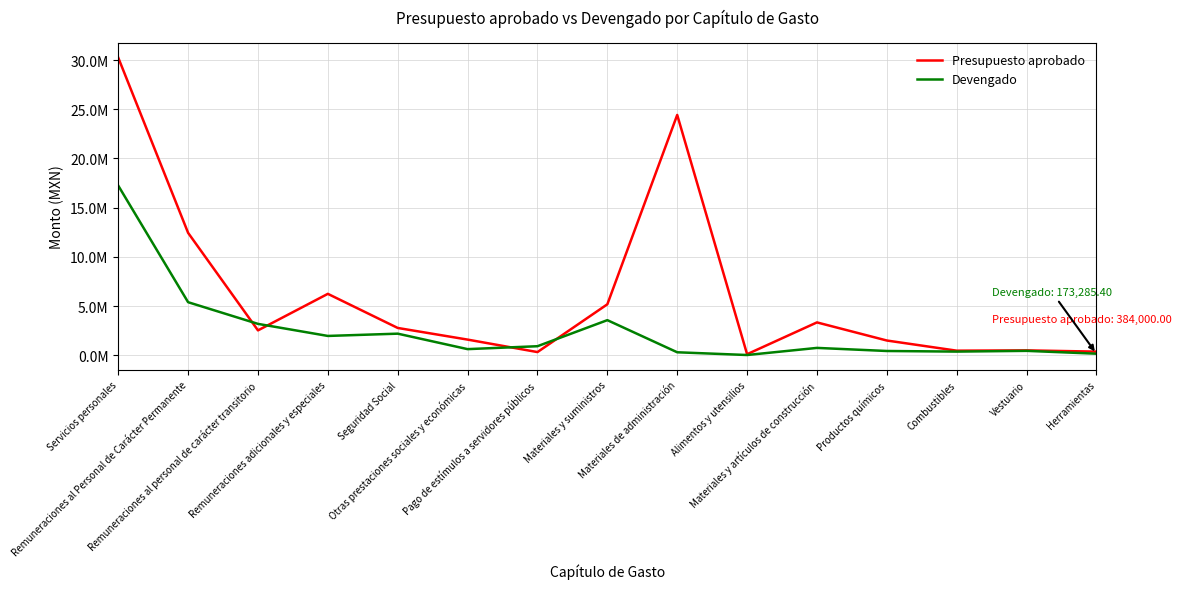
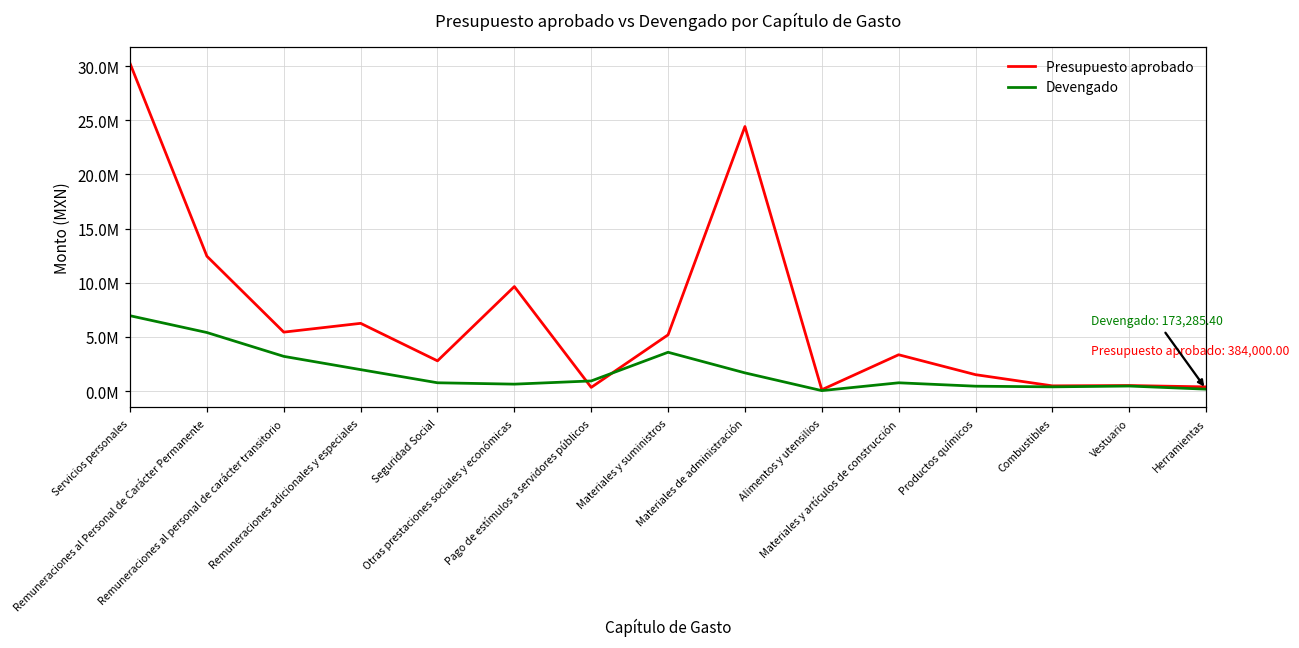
Devengado, Servicios personales: 17000000 -> 7000000
Presupuesto aprobado, Remuneraciones al personal de carácter transitorio: 3000000 -> 5000000
Devengado, Seguridad Social: 2000000 -> 1000000
Presupuesto aprobado, Otras prestaciones sociales y económicas: 2000000 -> 10000000
Devengado, Materiales de administración: 0 -> 2000000
